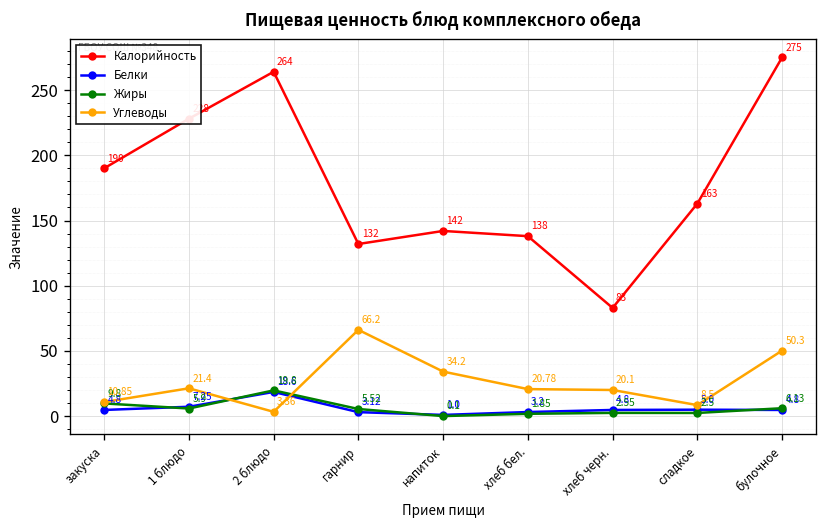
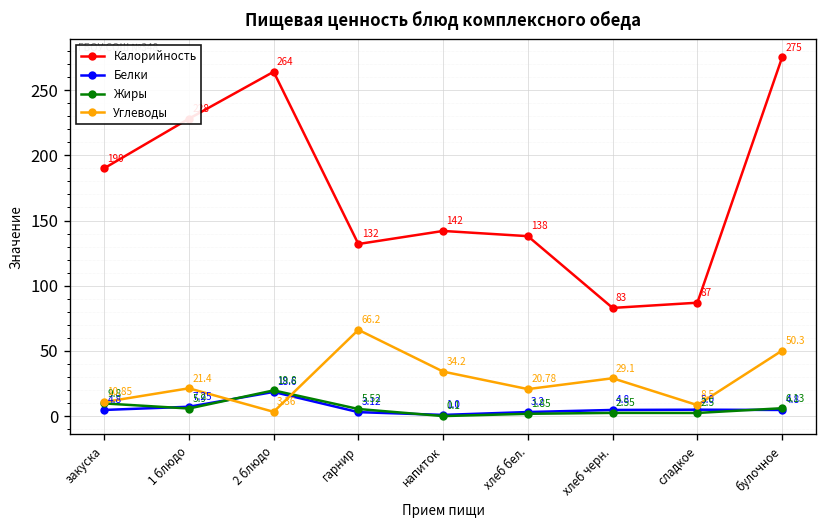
Углеводы, хлеб черн.: 20.1 -> 29.1
Калорийность, сладкое: 163 -> 87
